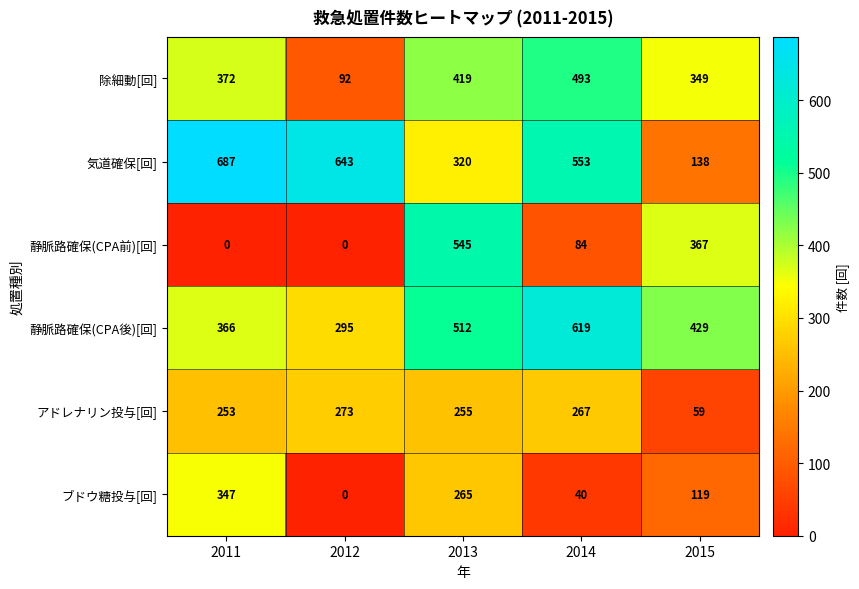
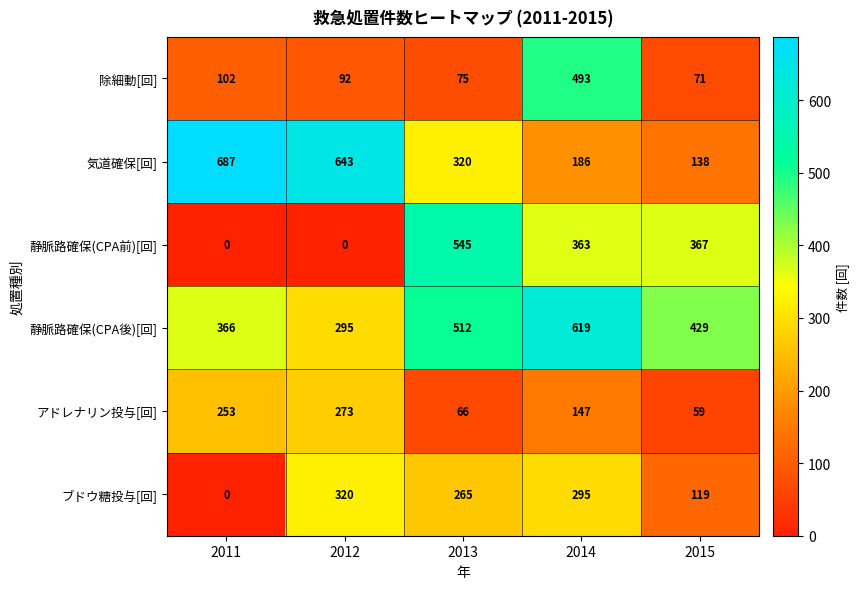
除細動[回], 2011: 372 -> 102
除細動[回], 2013: 419 -> 75
除細動[回], 2015: 349 -> 71
気道確保[回], 2014: 553 -> 186
静脈路確保(CPA前)[回], 2014: 84 -> 363
アドレナリン投与[回], 2013: 255 -> 66
アドレナリン投与[回], 2014: 267 -> 147
ブドウ糖投与[回], 2011: 347 -> 0
ブドウ糖投与[回], 2012: 0 -> 320
ブドウ糖投与[回], 2014: 40 -> 295
